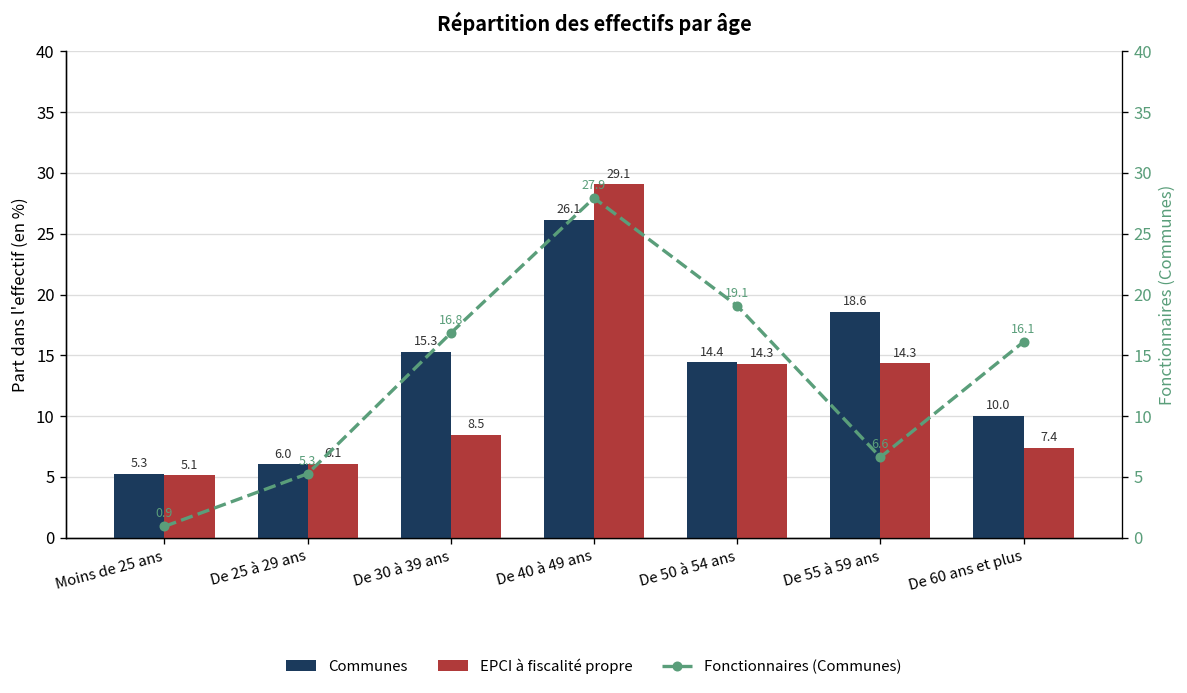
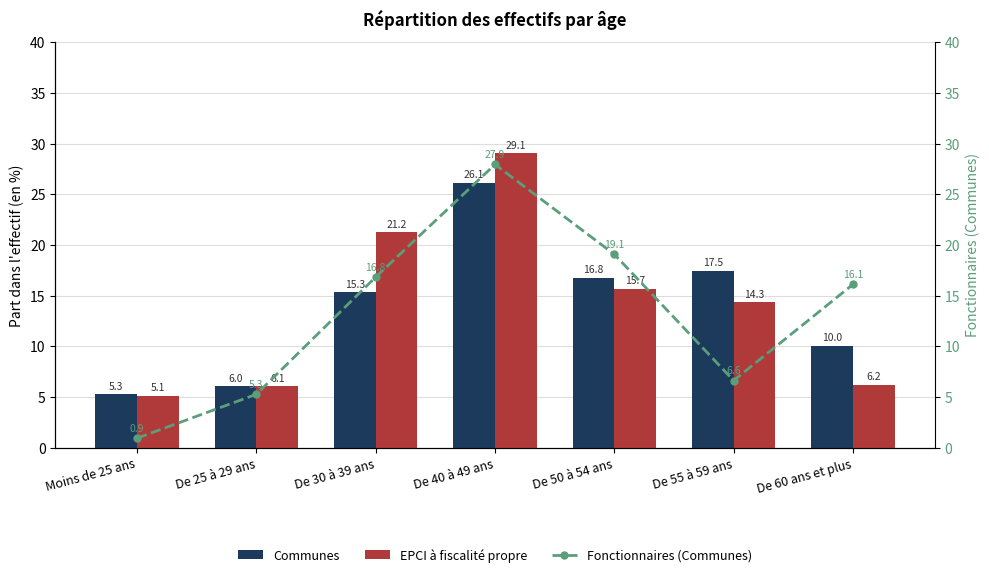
EPCI à fiscalité propre, De 30 à 39 ans: 8.5 -> 21.2
Communes, De 50 à 54 ans: 14.4 -> 16.8
EPCI à fiscalité propre, De 50 à 54 ans: 14.3 -> 15.7
Communes, De 55 à 59 ans: 18.6 -> 17.5
EPCI à fiscalité propre, De 60 ans et plus: 7.4 -> 6.2
